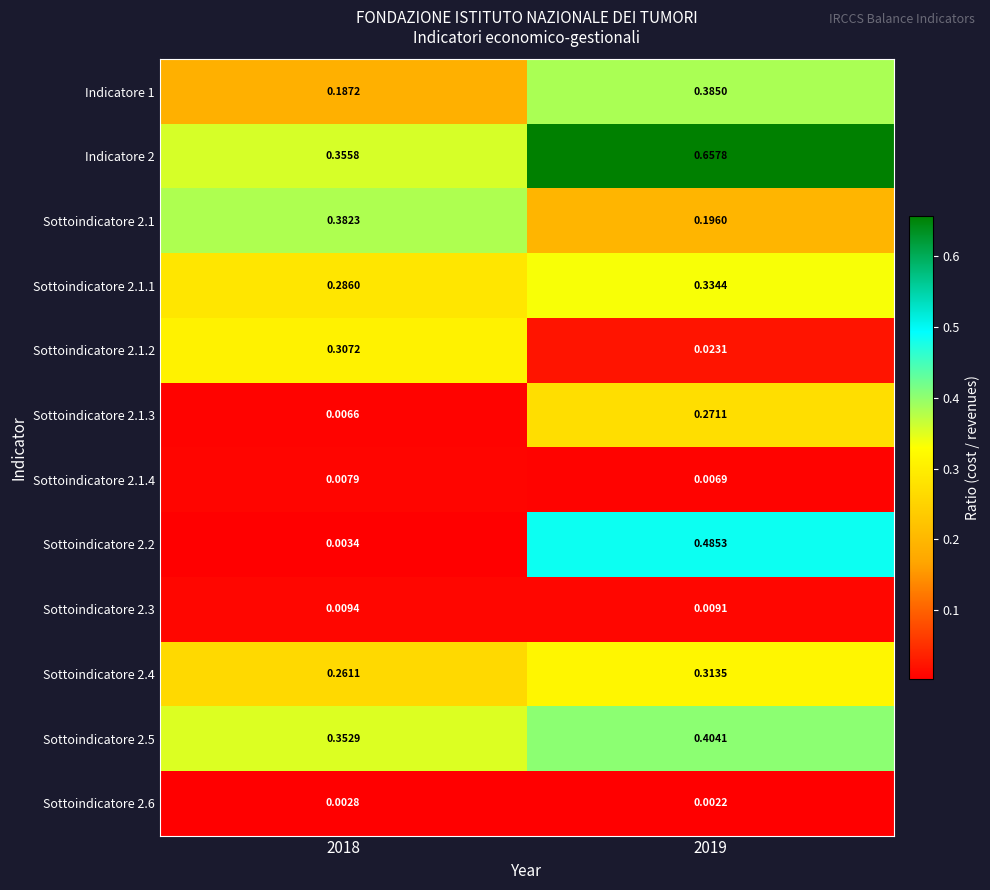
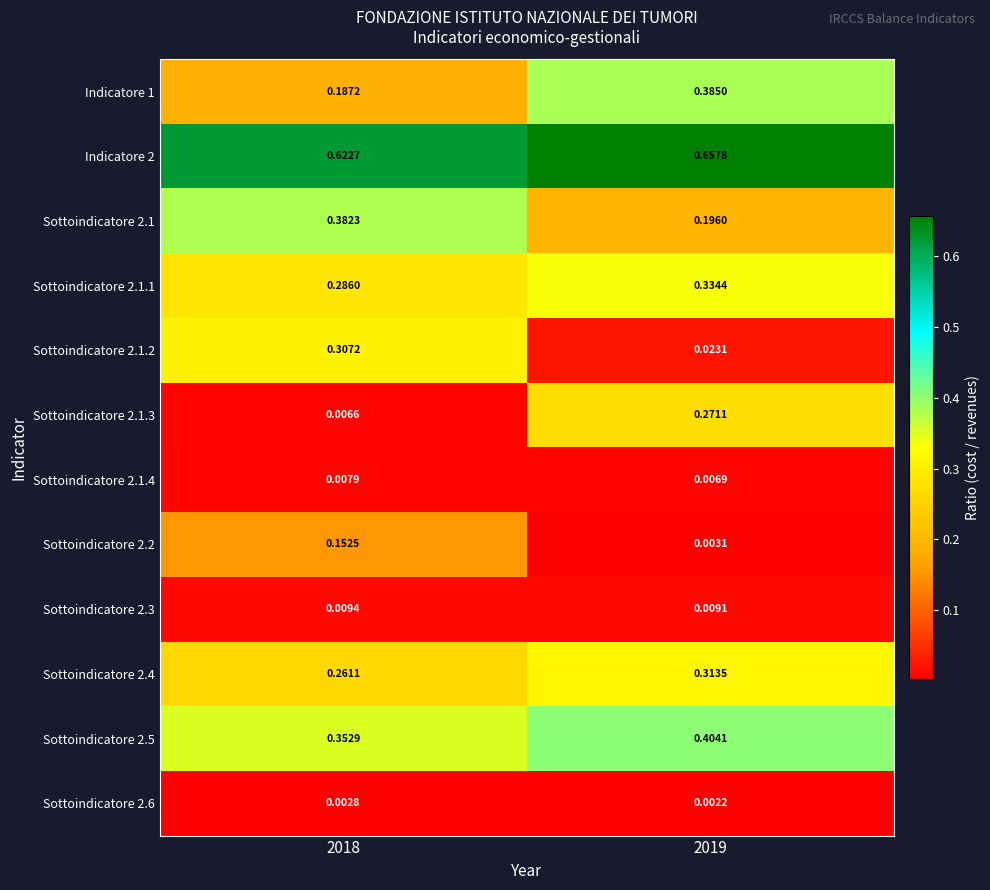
Indicatore 2, 2018: 0.3558 -> 0.6227
Sottoindicatore 2.2, 2018: 0.0034 -> 0.1525
Sottoindicatore 2.2, 2019: 0.4853 -> 0.0031
